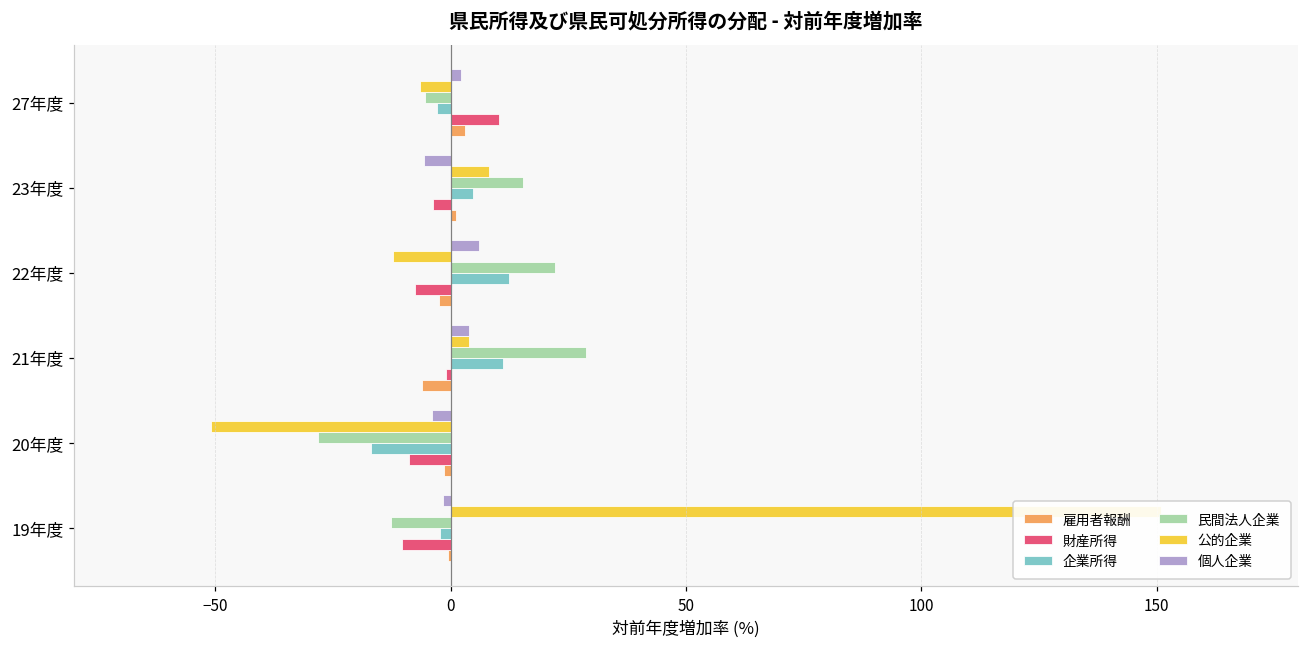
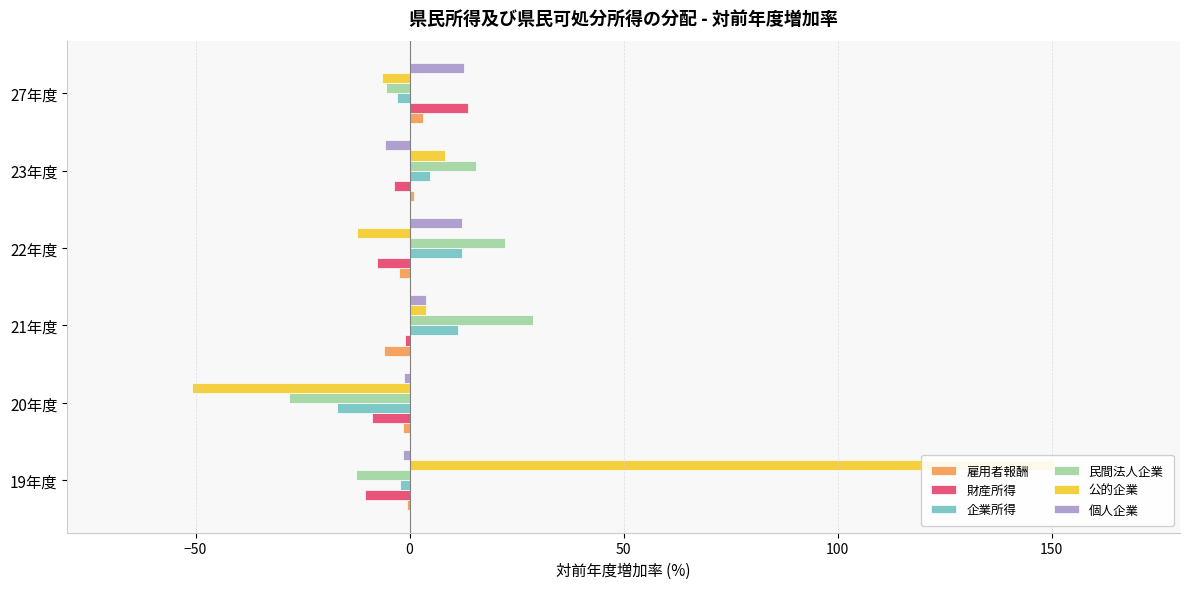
個人企業, 27年度: 2 -> 13
財産所得, 27年度: 10 -> 14
個人企業, 22年度: 6 -> 12
個人企業, 20年度: -4 -> -1
